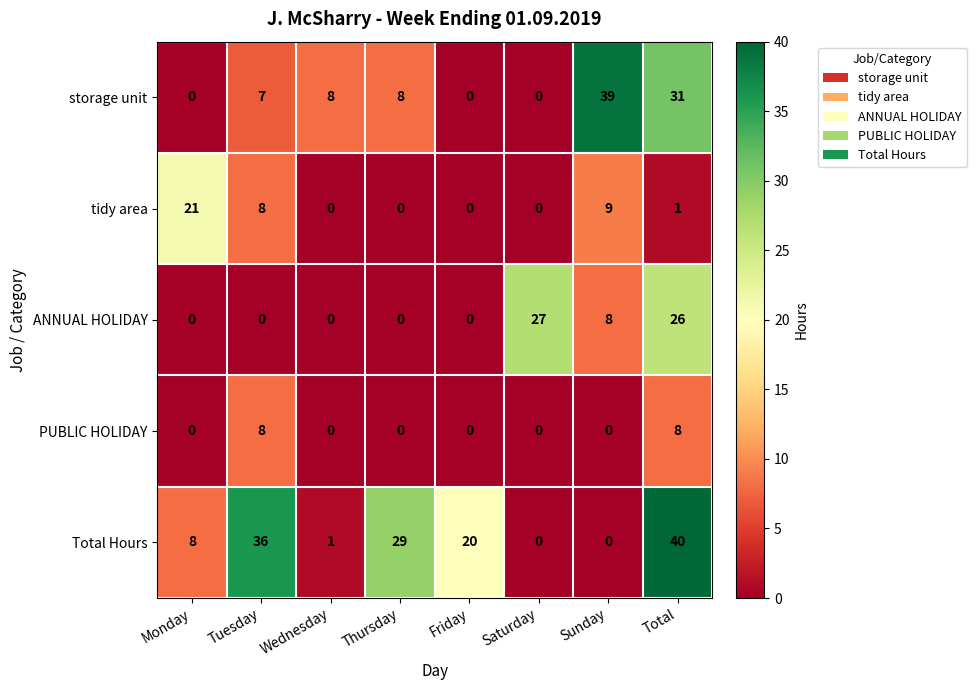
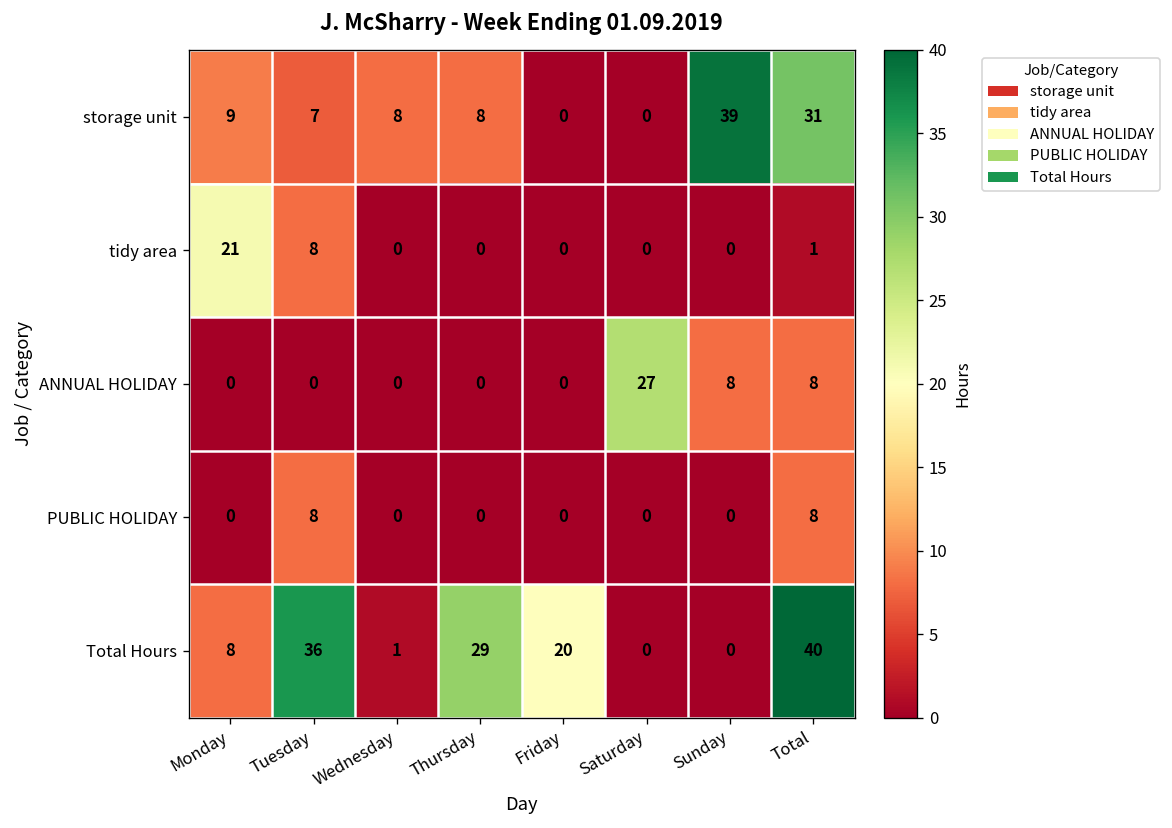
storage unit, Monday: 0 -> 9
tidy area, Sunday: 9 -> 0
ANNUAL HOLIDAY, Total: 26 -> 8
